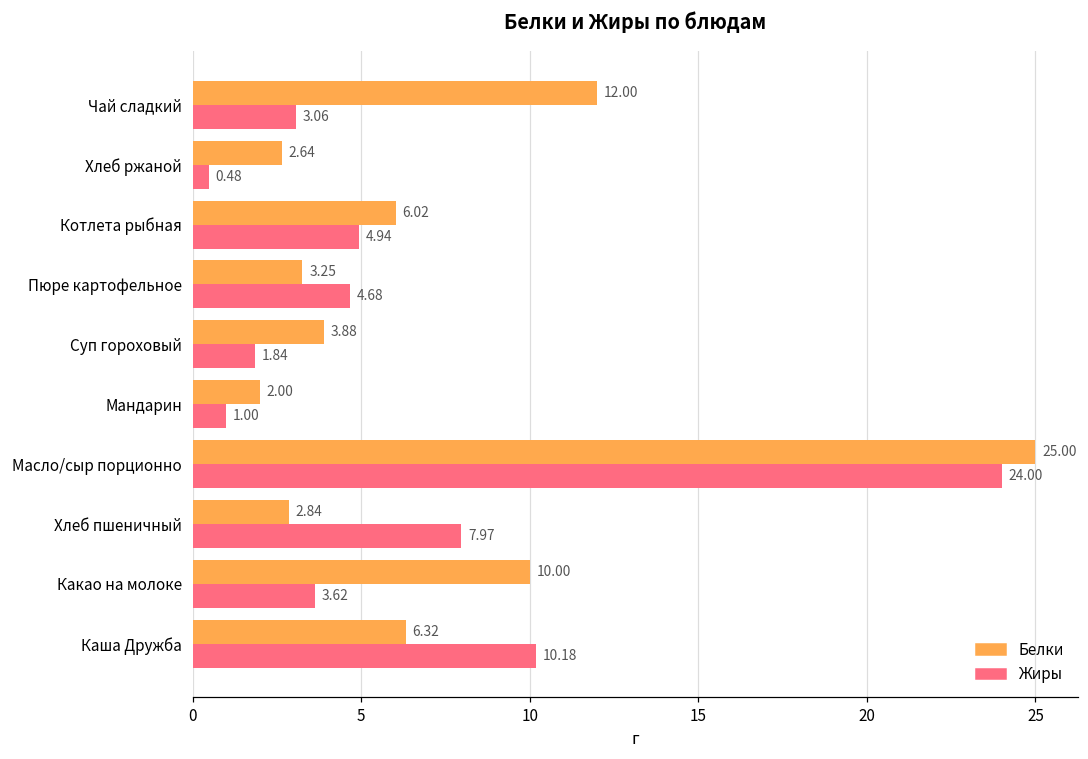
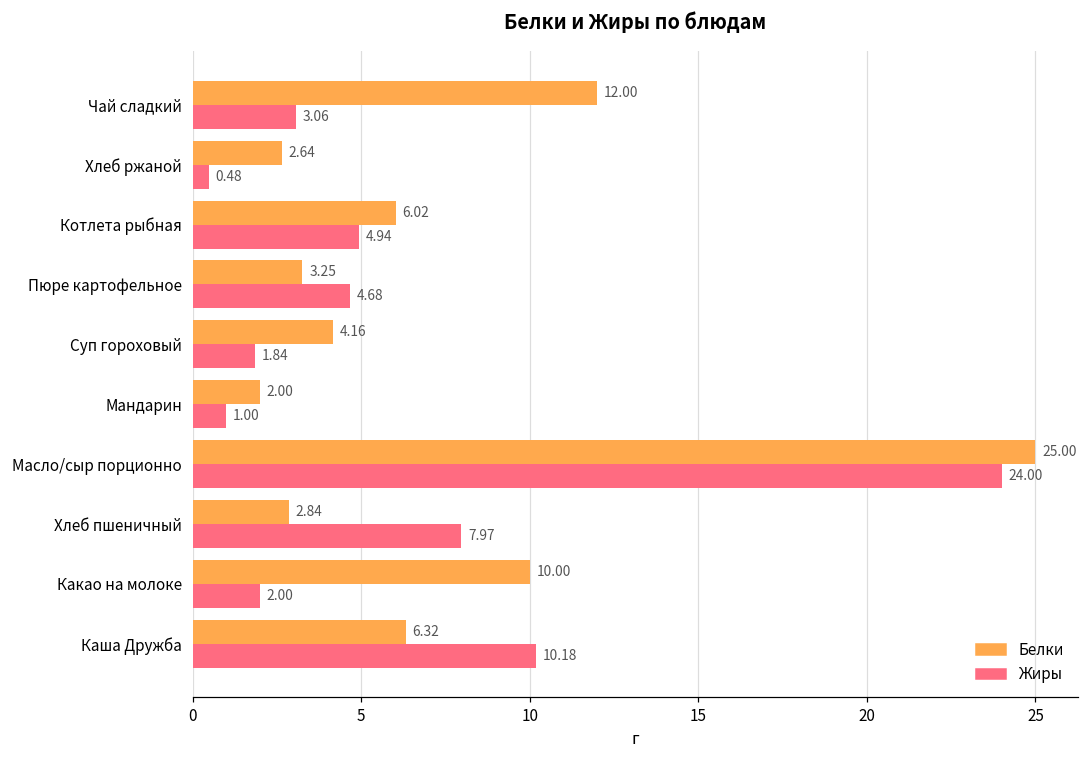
Белки, Суп гороховый: 3.88 -> 4.16
Жиры, Какао на молоке: 3.62 -> 2.00
